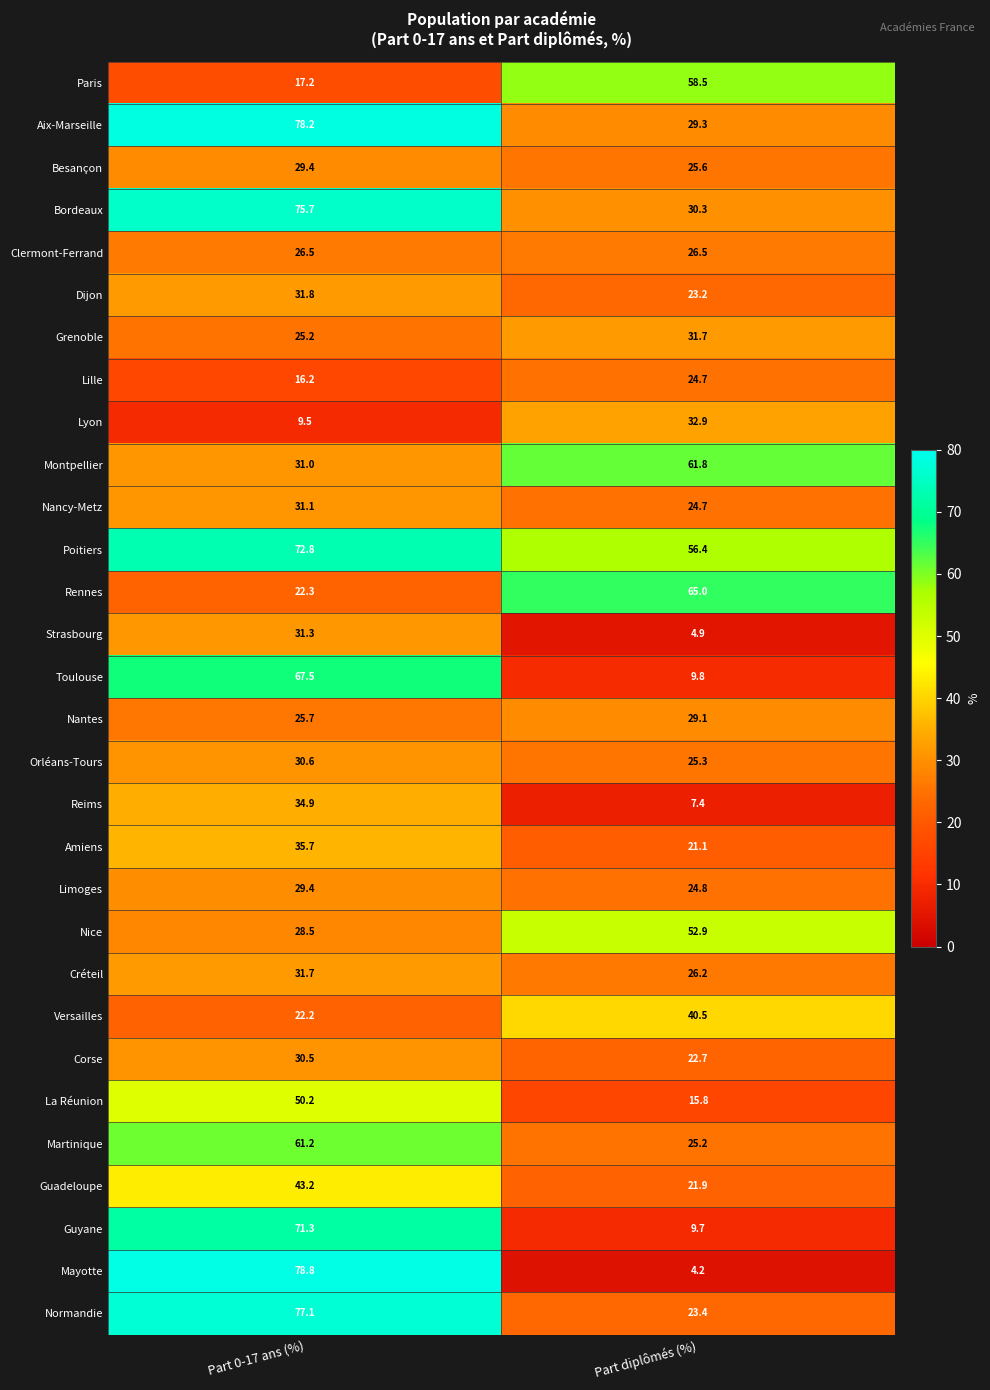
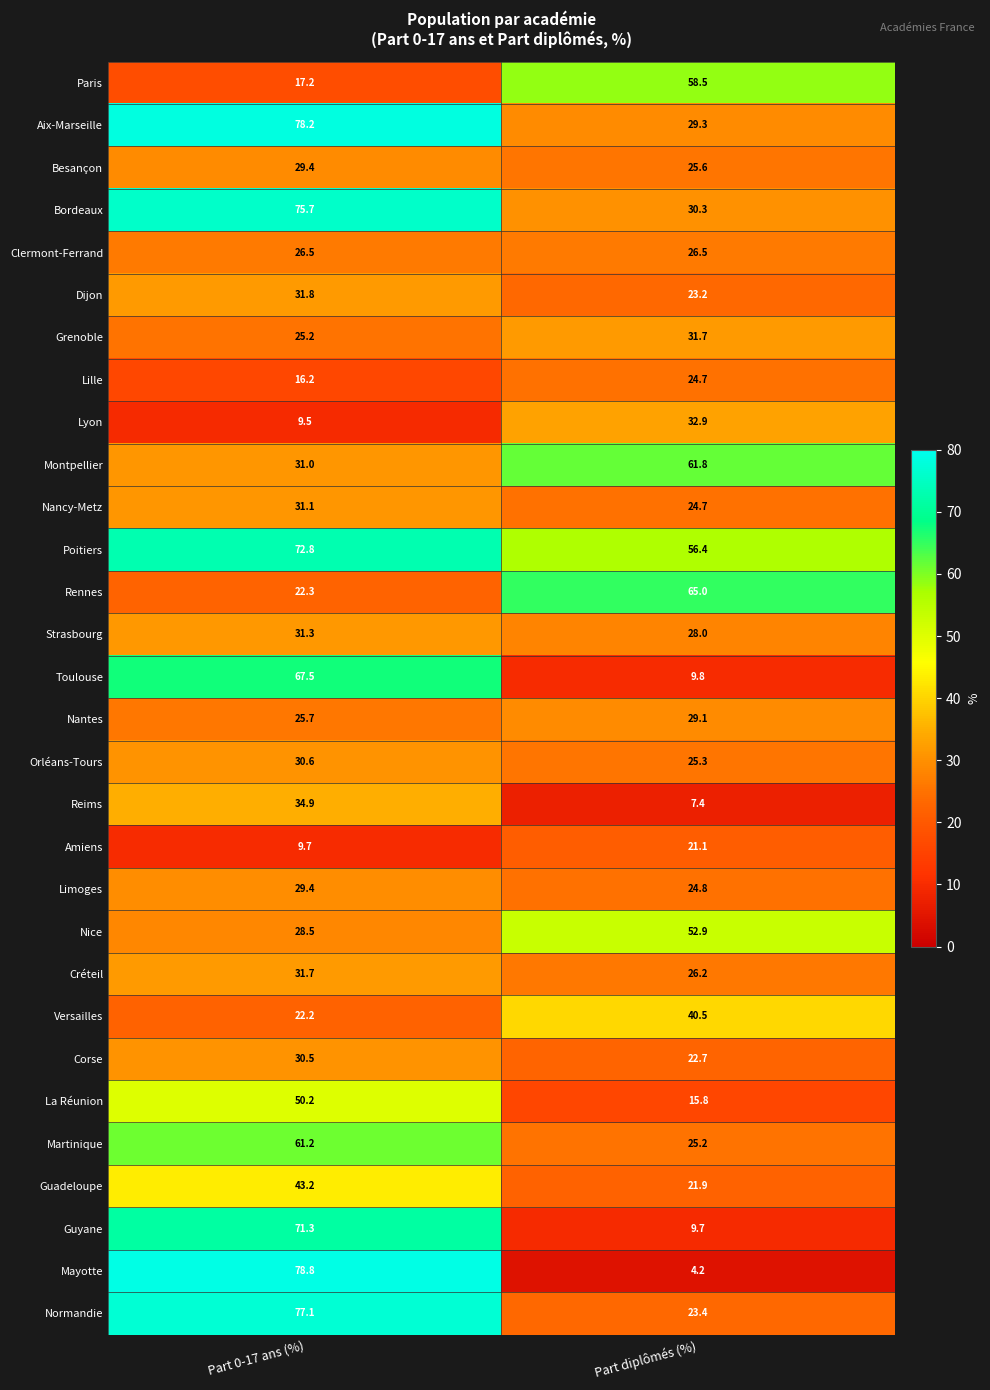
Strasbourg, Part diplômés (%): 4.9 -> 28.0
Amiens, Part 0-17 ans (%): 35.7 -> 9.7
